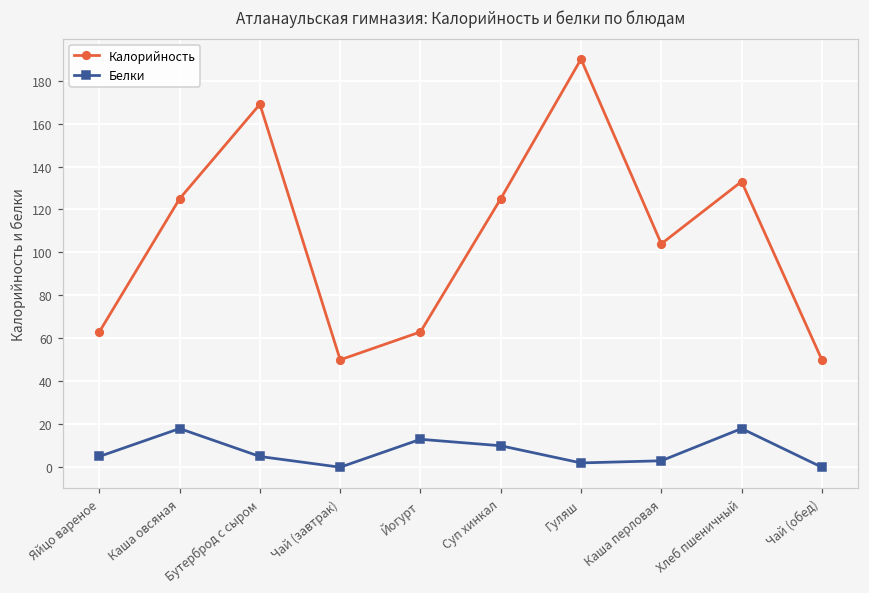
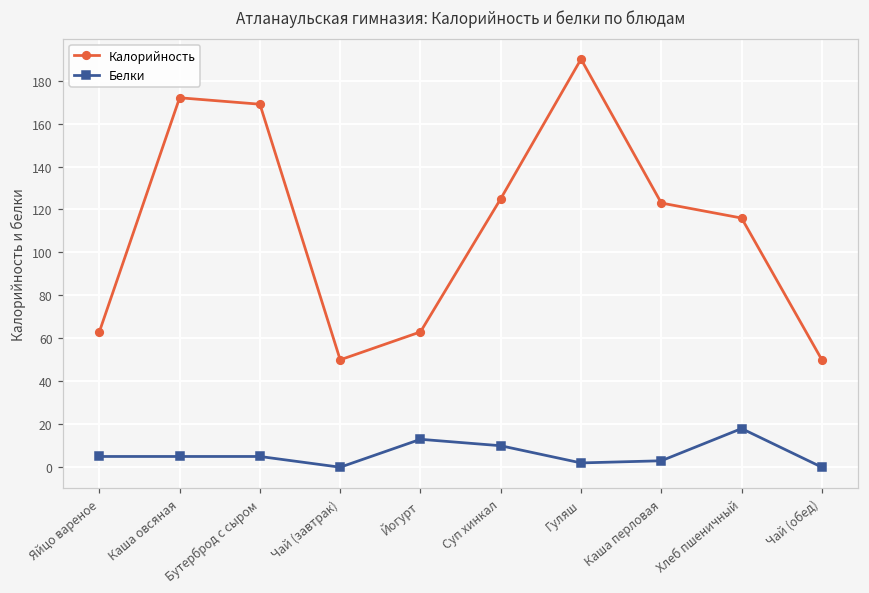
Калорийность, Каша овсяная: 125 -> 172
Белки, Каша овсяная: 18 -> 5
Калорийность, Каша перловая: 104 -> 123
Калорийность, Хлеб пшеничный: 133 -> 116
